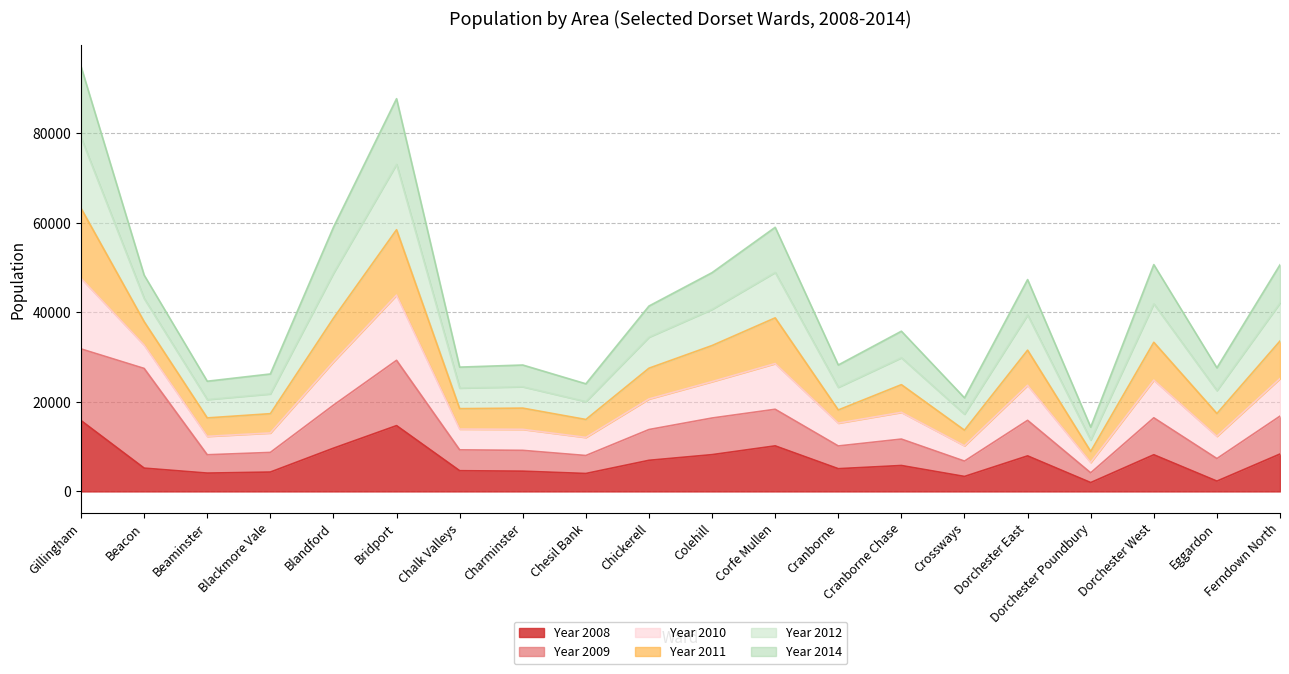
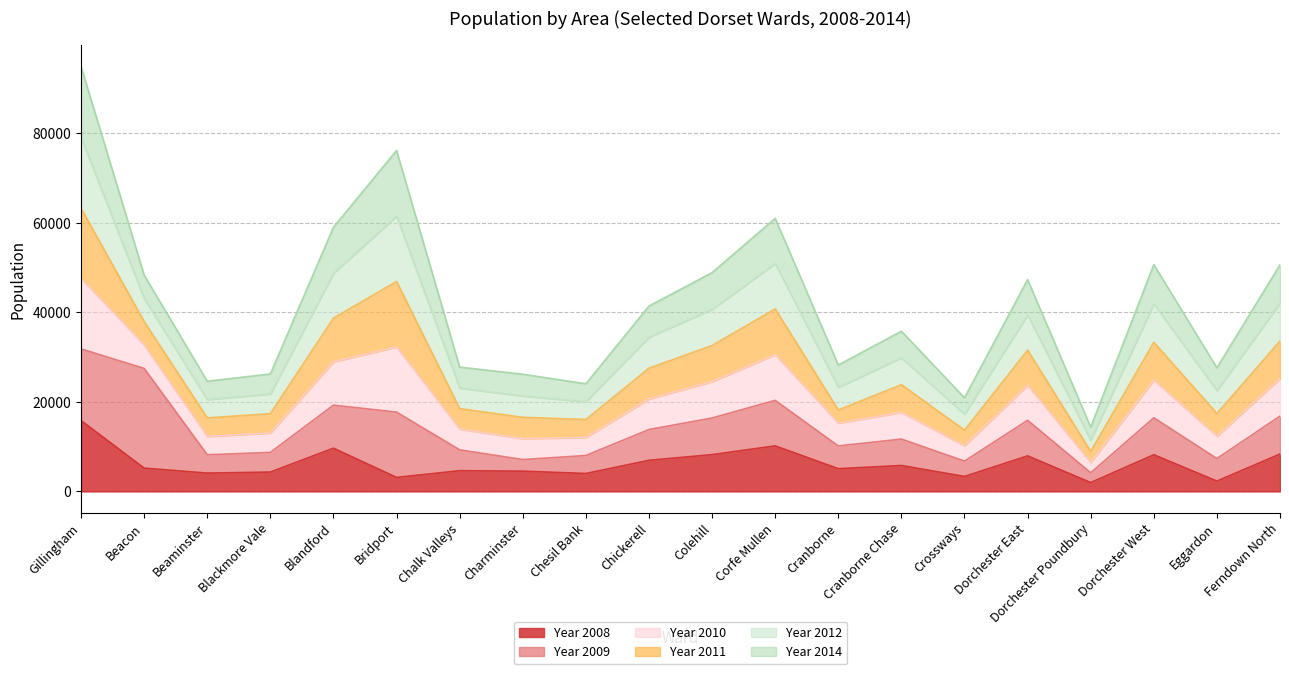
Year 2008, Bridport: 15000 -> 3000
Year 2009, Charminster: 5000 -> 3000
Year 2009, Corfe Mullen: 8000 -> 10000
